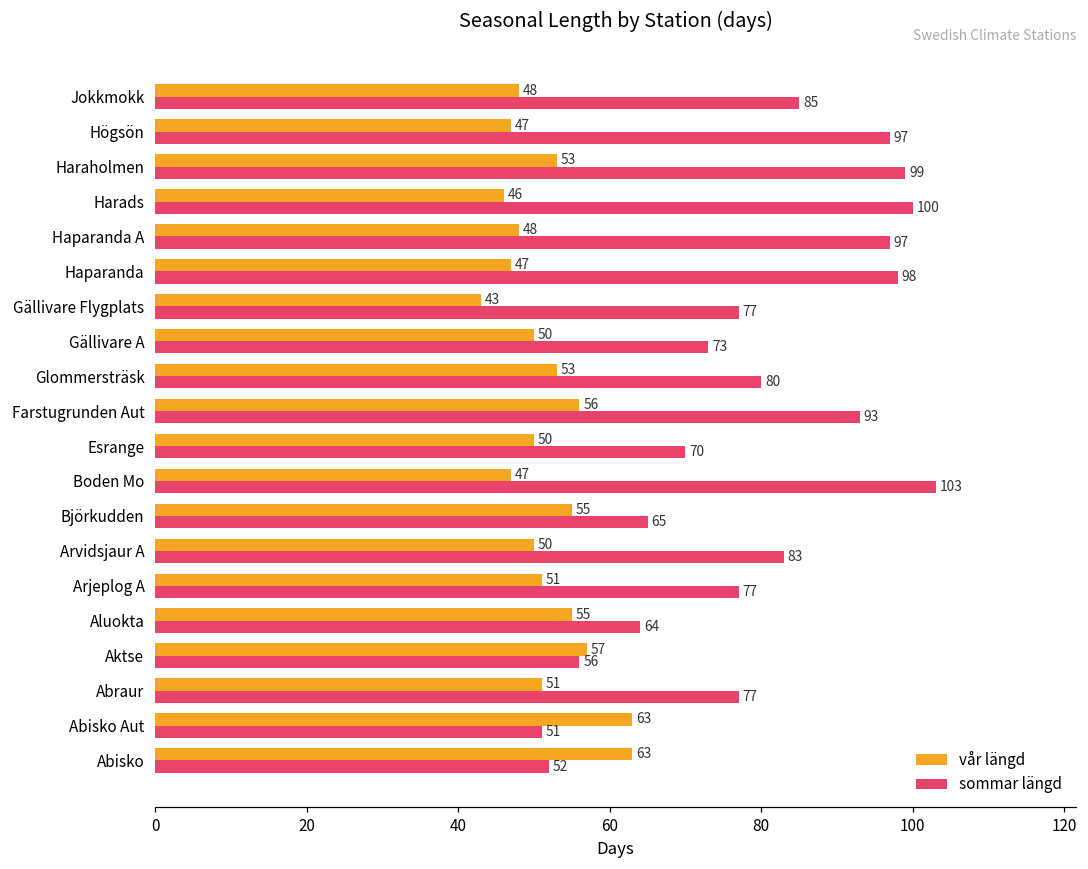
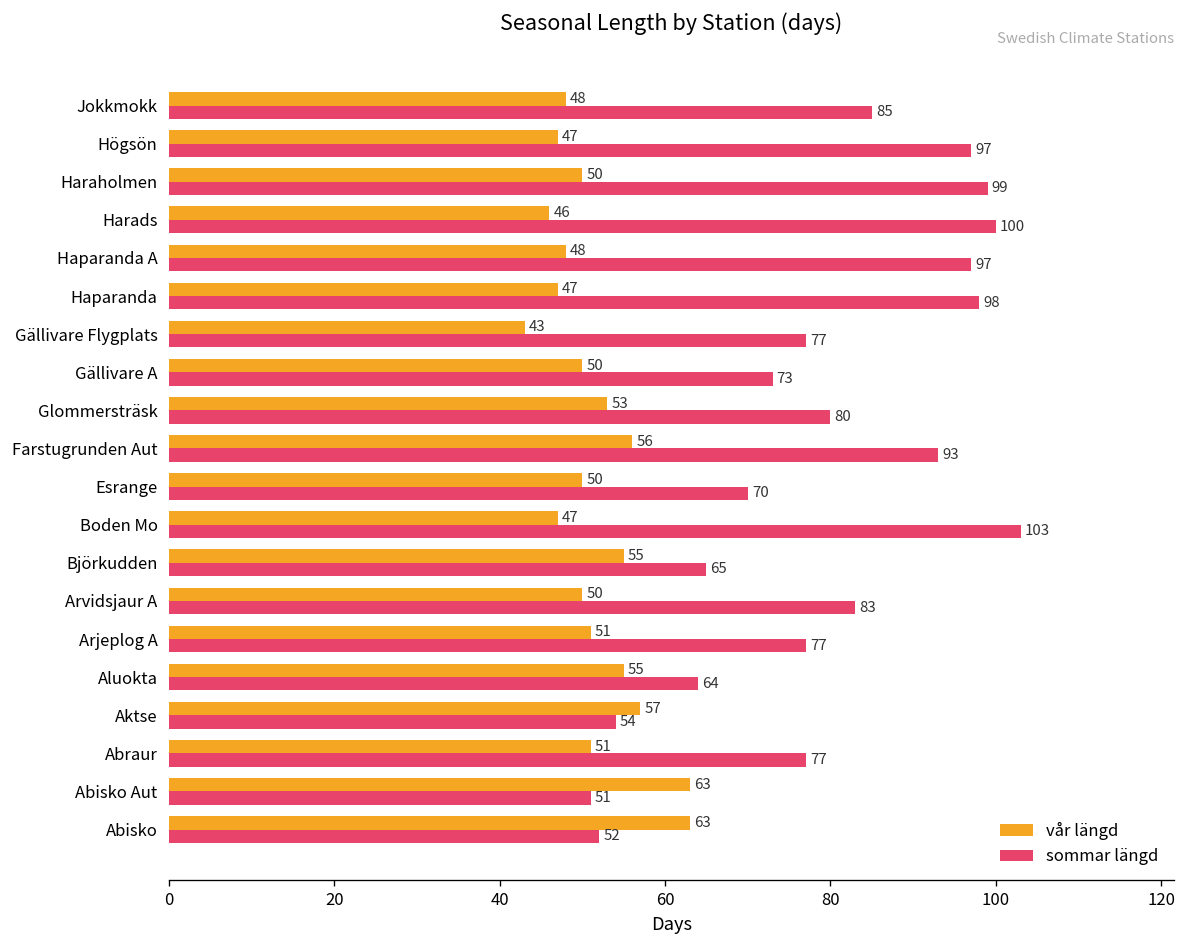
vår längd, Haraholmen: 53 -> 50
sommar längd, Aktse: 56 -> 54
